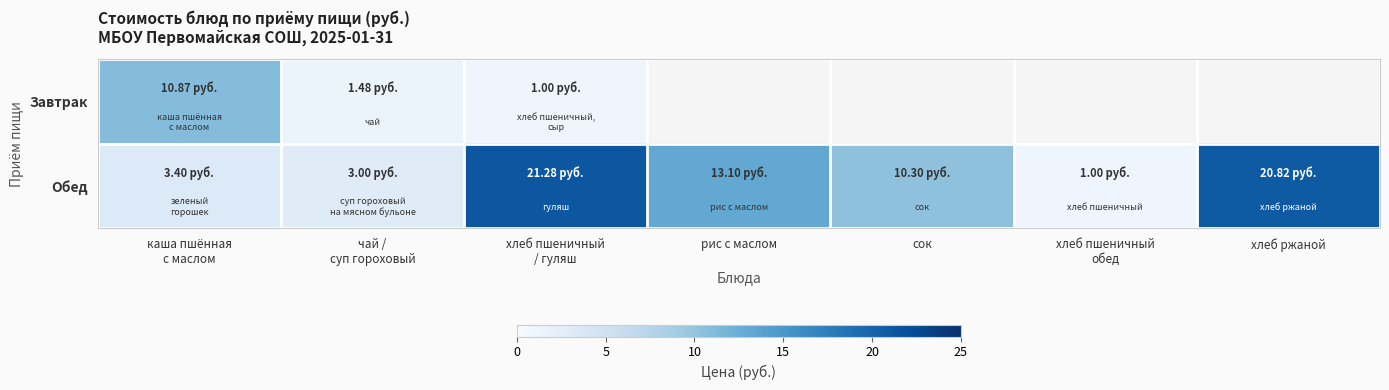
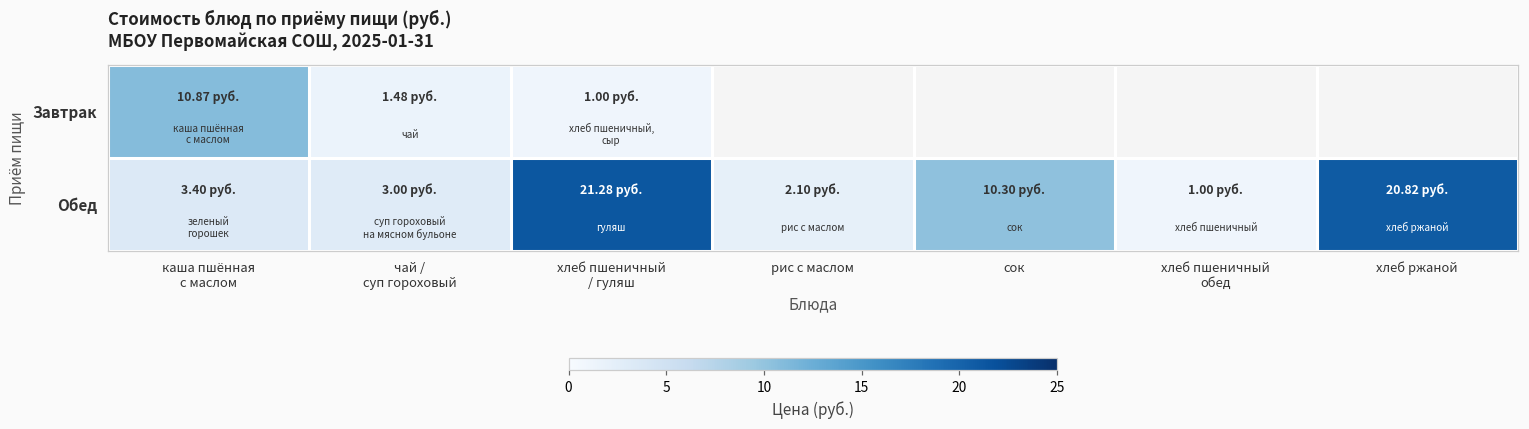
Обед, рис с маслом: 13.10 -> 2.10
